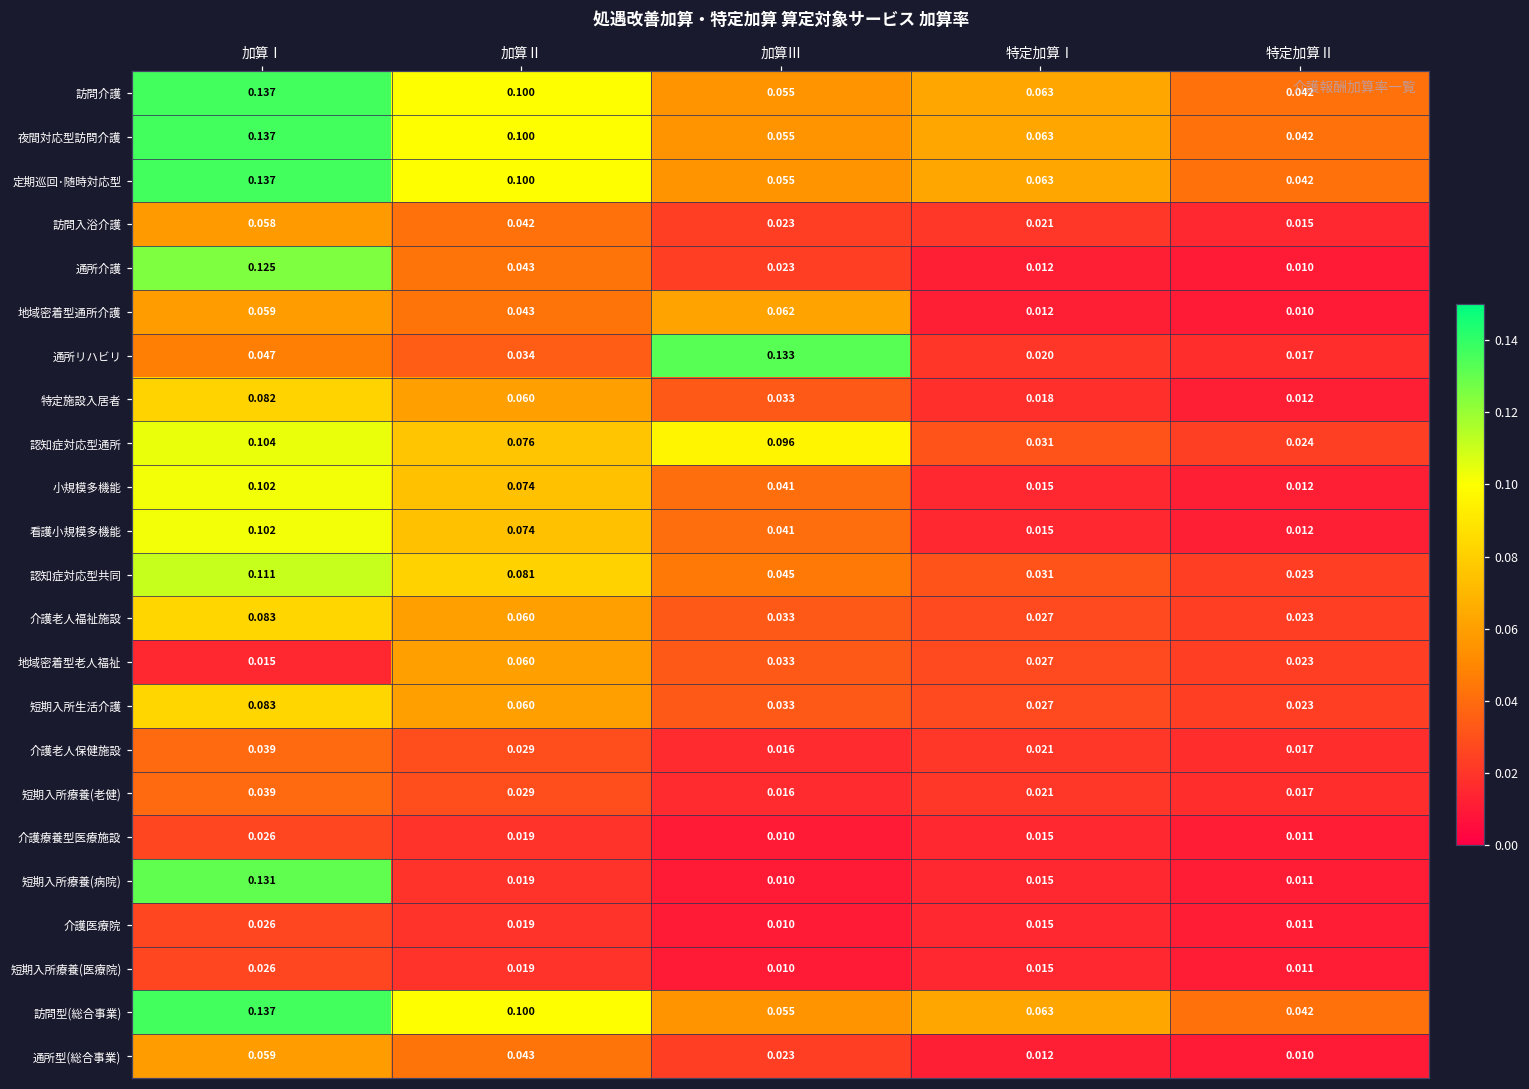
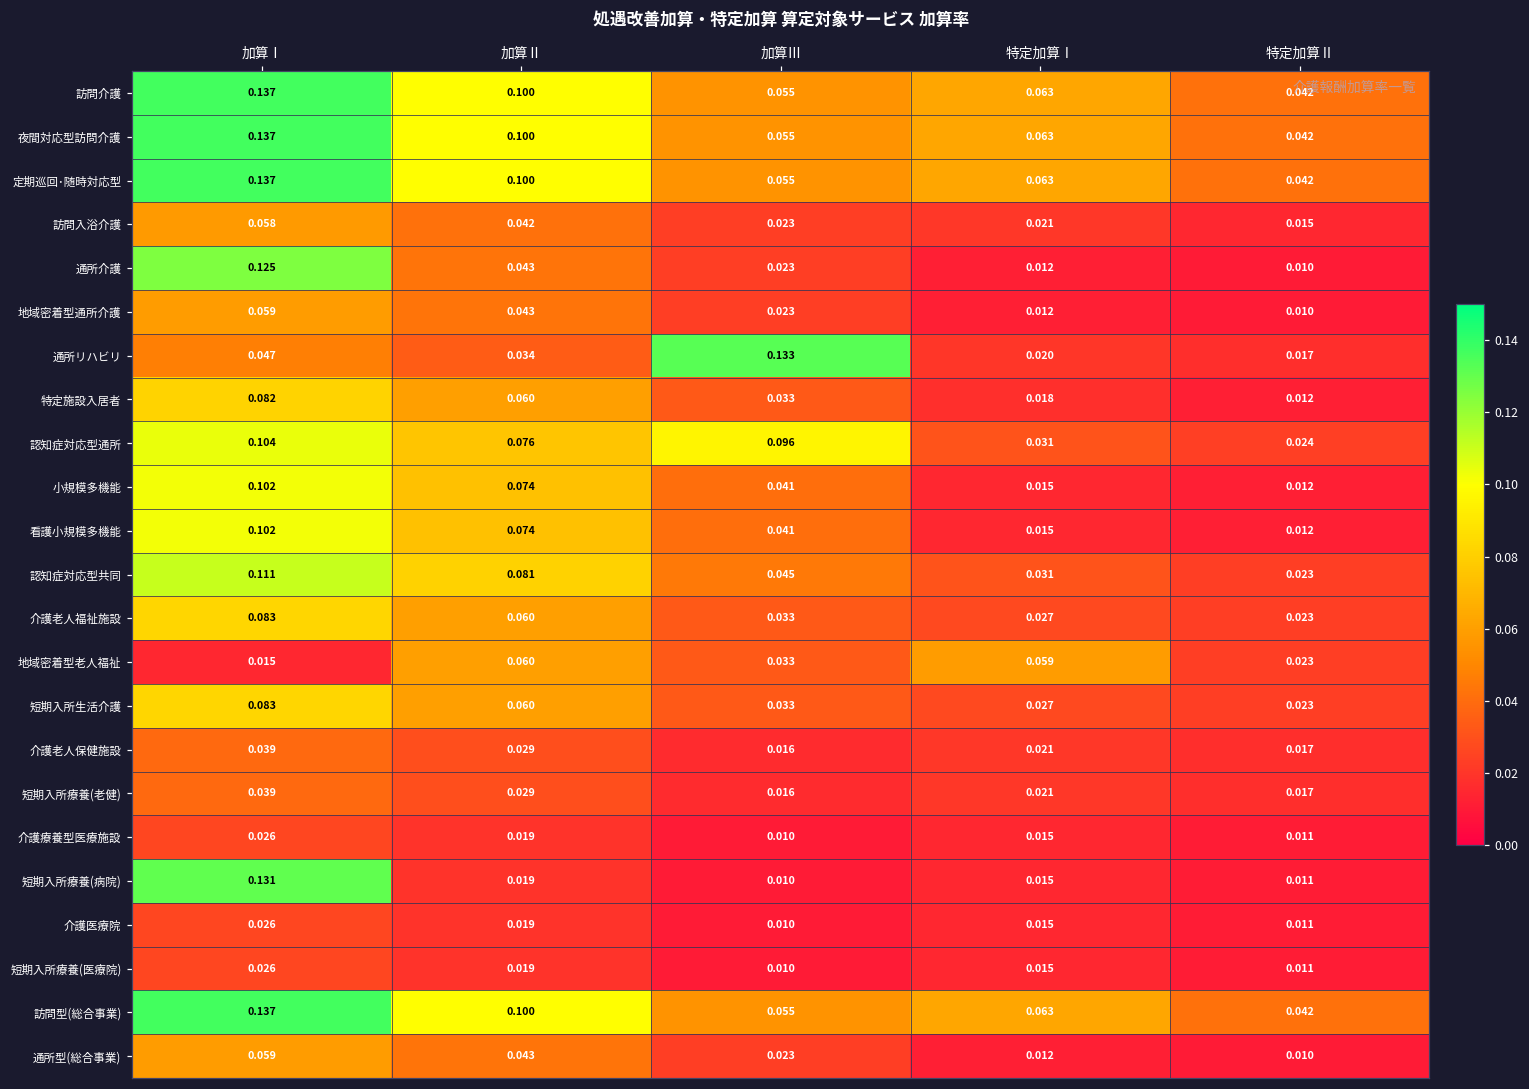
地域密着型通所介護, 加算Ⅲ: 0.062 -> 0.023
地域密着型老人福祉, 特定加算Ⅰ: 0.027 -> 0.059
